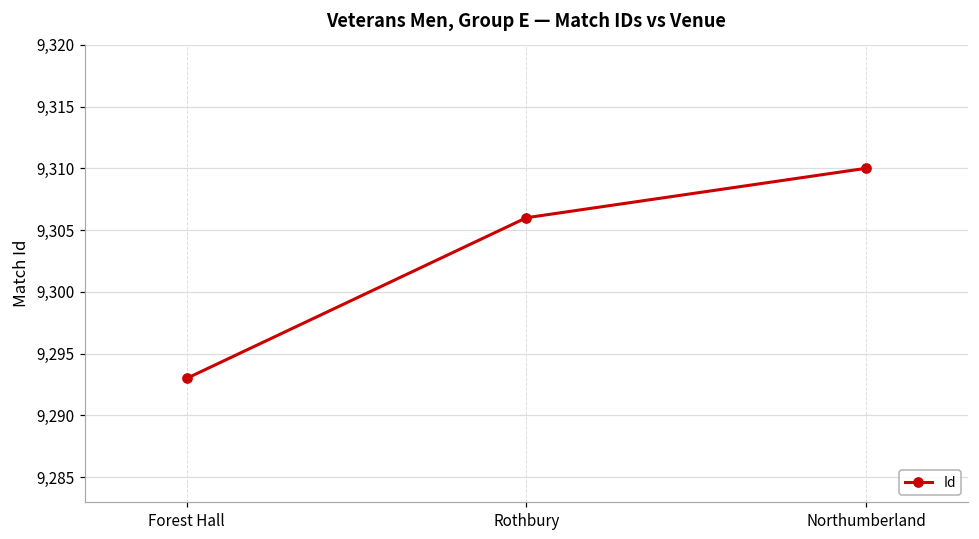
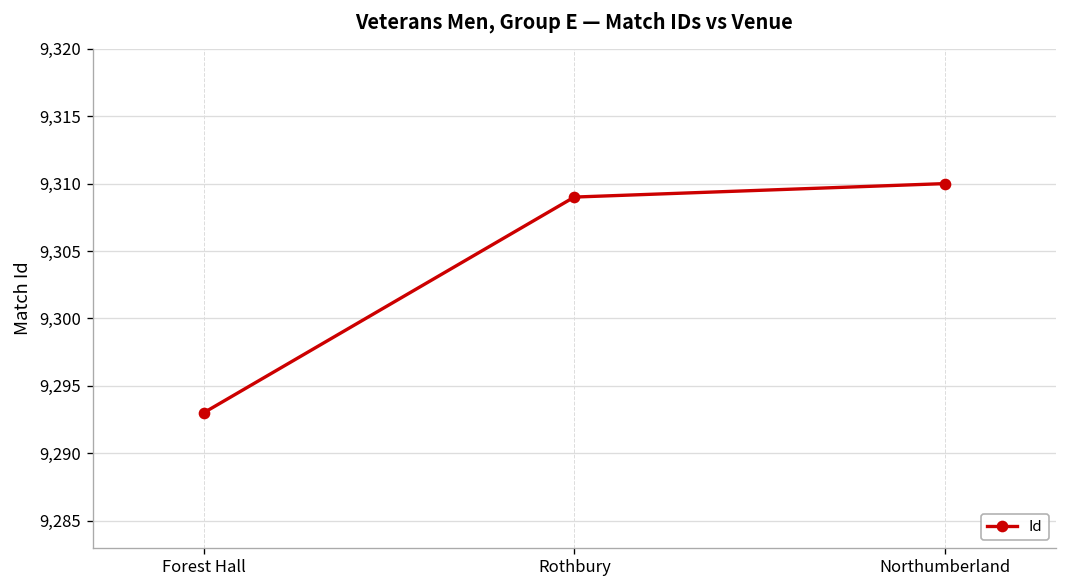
Rothbury: 9,306 -> 9,309
